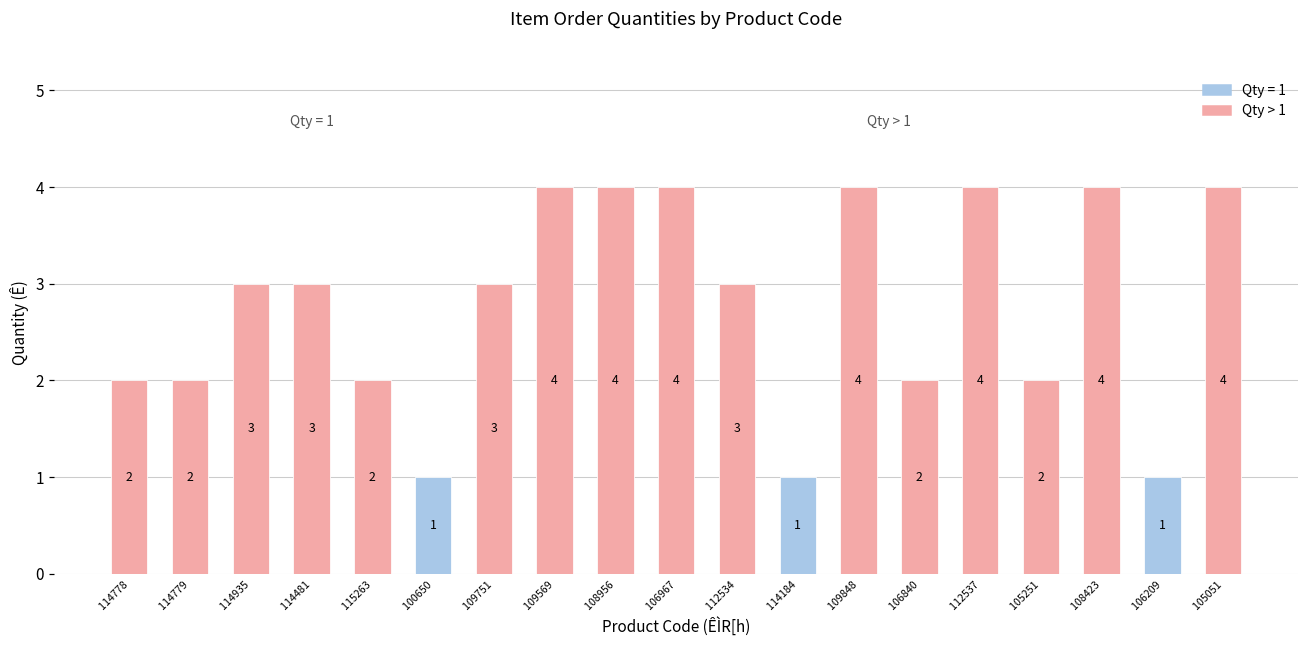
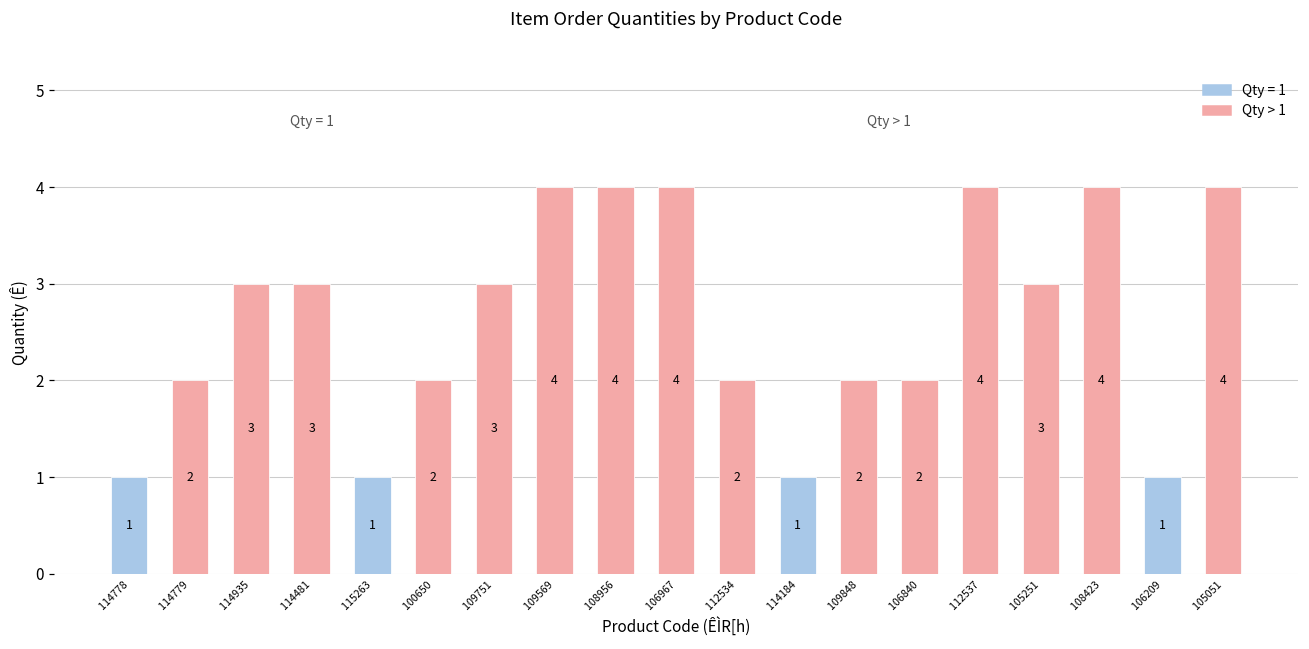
114778: 2 -> 1
115263: 2 -> 1
100650: 1 -> 2
112534: 3 -> 2
109848: 4 -> 2
105251: 2 -> 3
